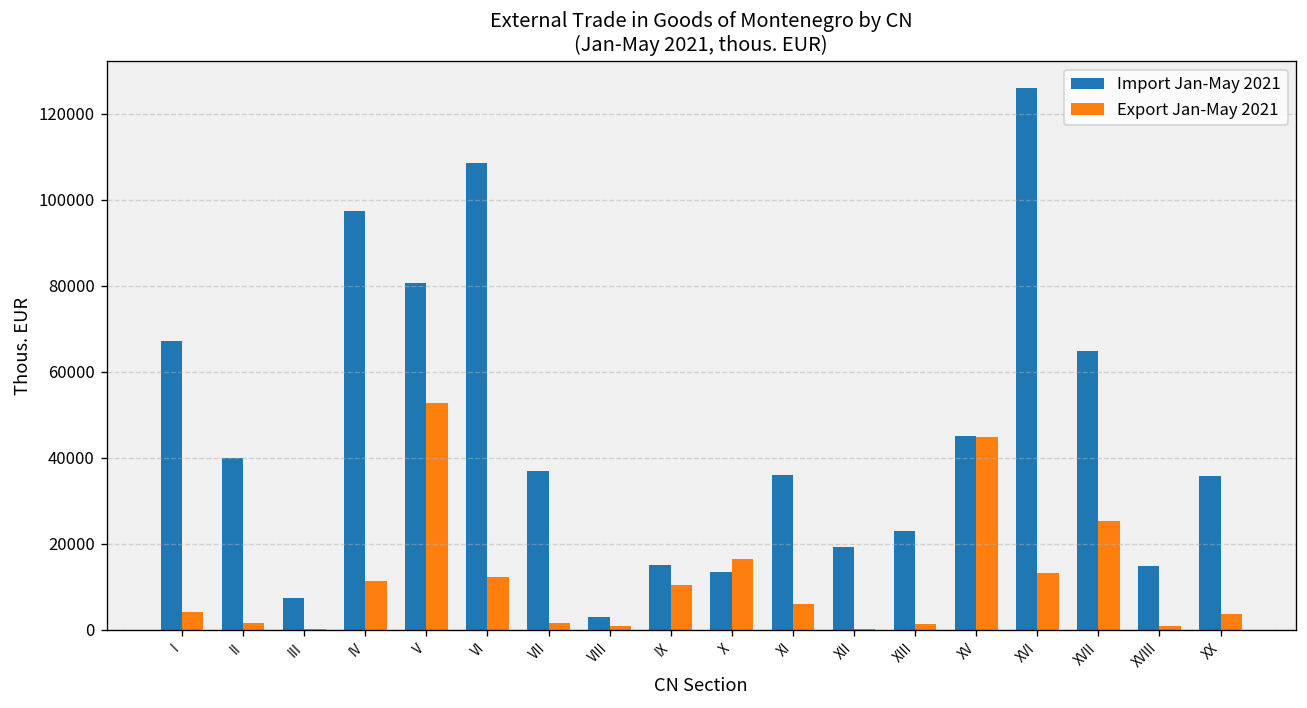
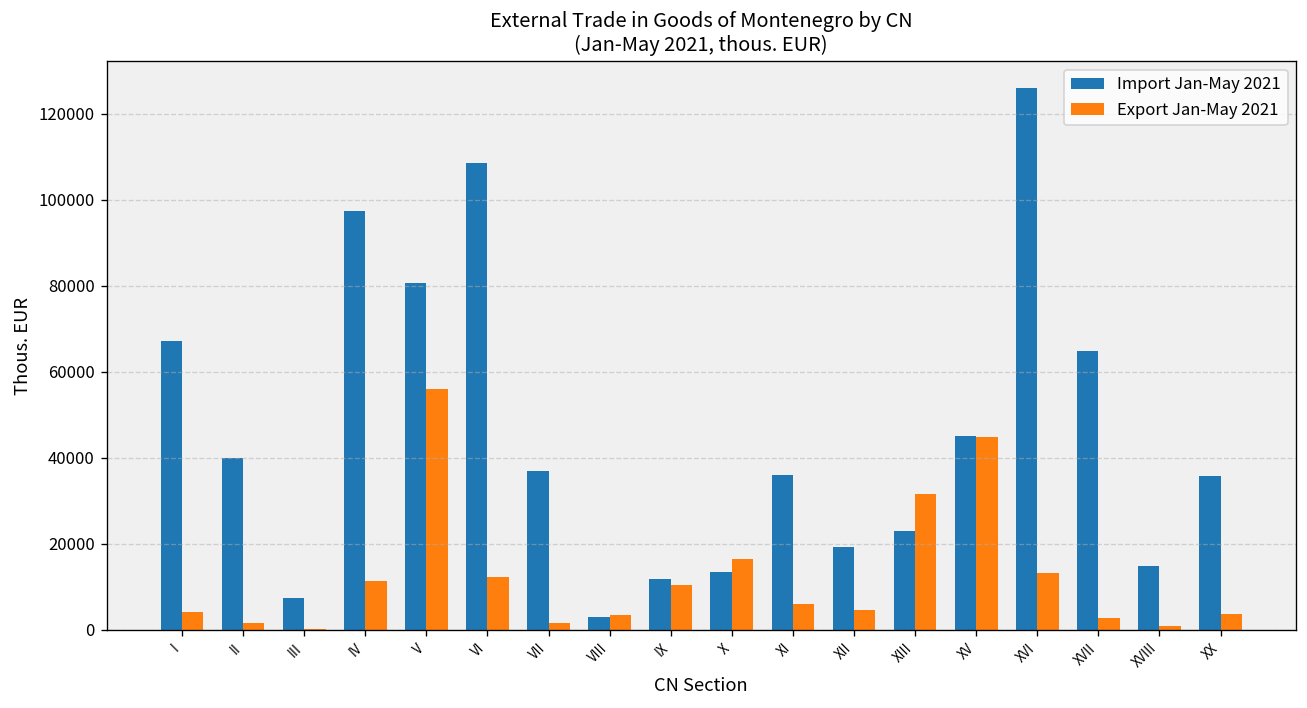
Export Jan-May 2021, V: 53000 -> 56000
Export Jan-May 2021, VIII: 1000 -> 3000
Import Jan-May 2021, IX: 15000 -> 12000
Export Jan-May 2021, XII: 0 -> 4000
Export Jan-May 2021, XIII: 1000 -> 32000
Export Jan-May 2021, XVII: 25000 -> 3000
